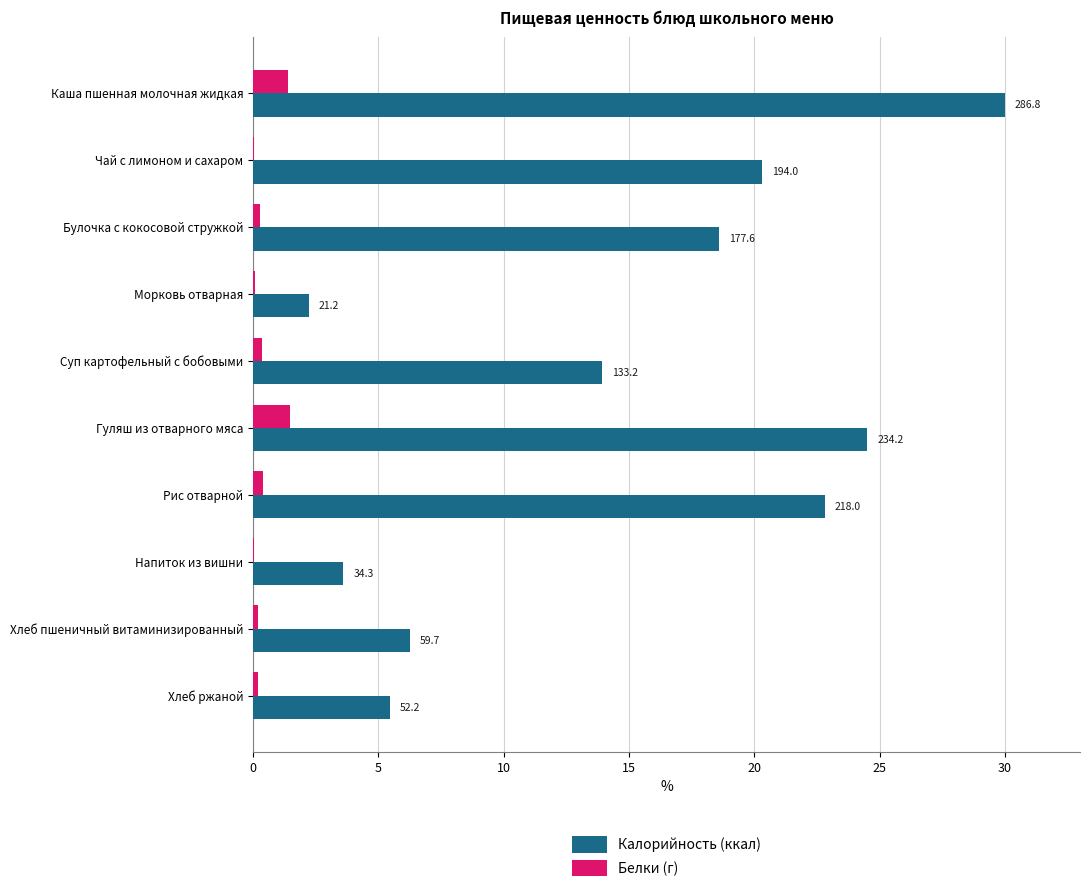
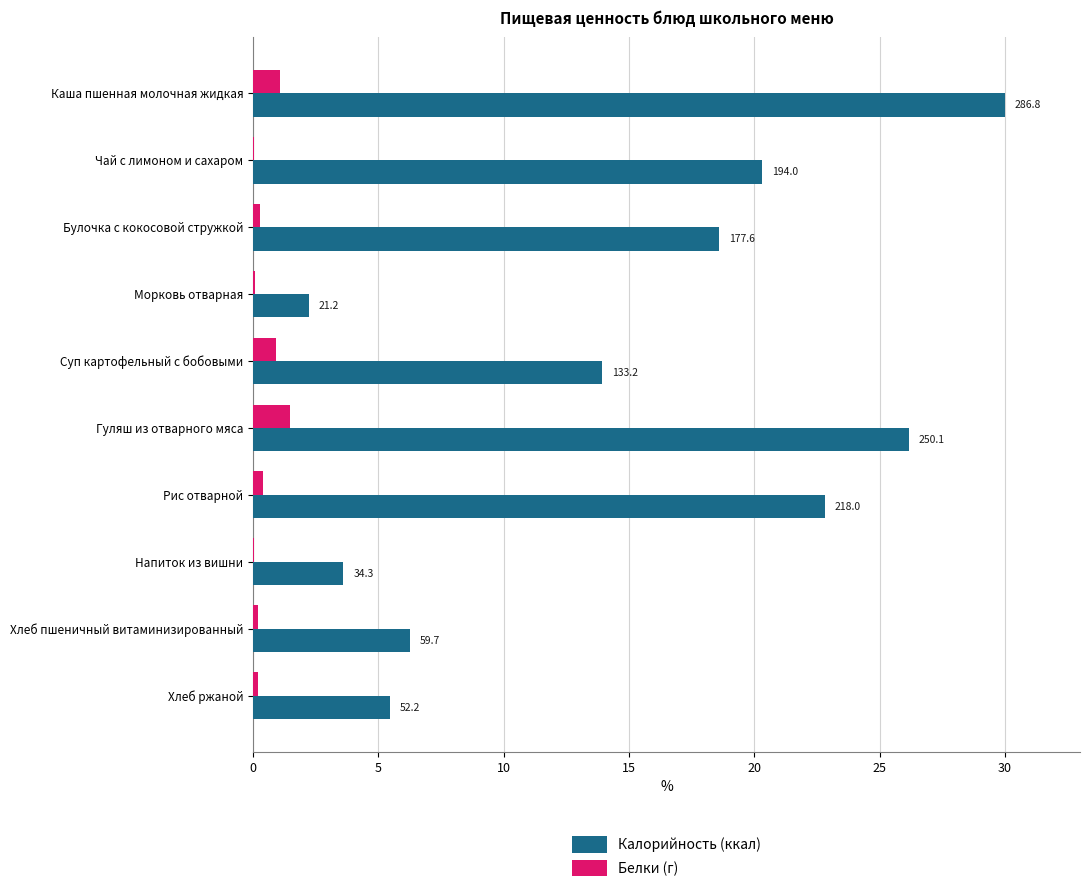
Белки (г), Каша пшенная молочная жидкая: 1.4 -> 1.1
Белки (г), Суп картофельный с бобовыми: 0.3 -> 0.9
Калорийность (ккал), Гуляш из отварного мяса: 234.2 -> 250.1
